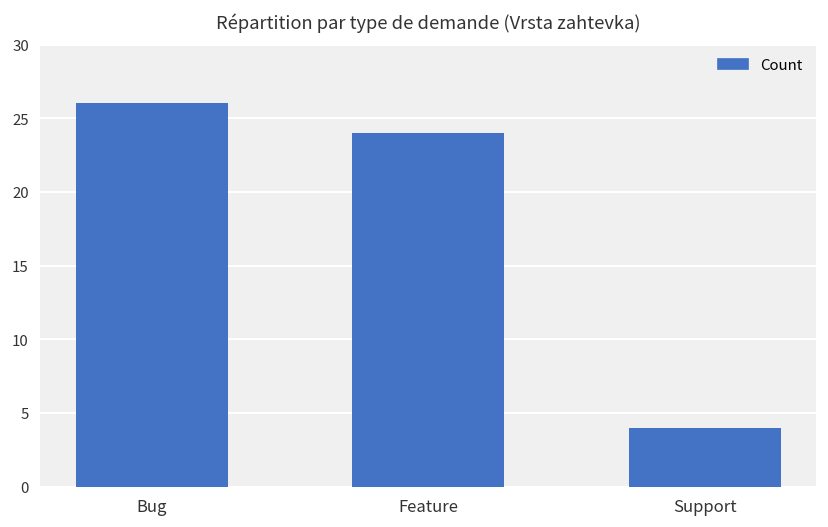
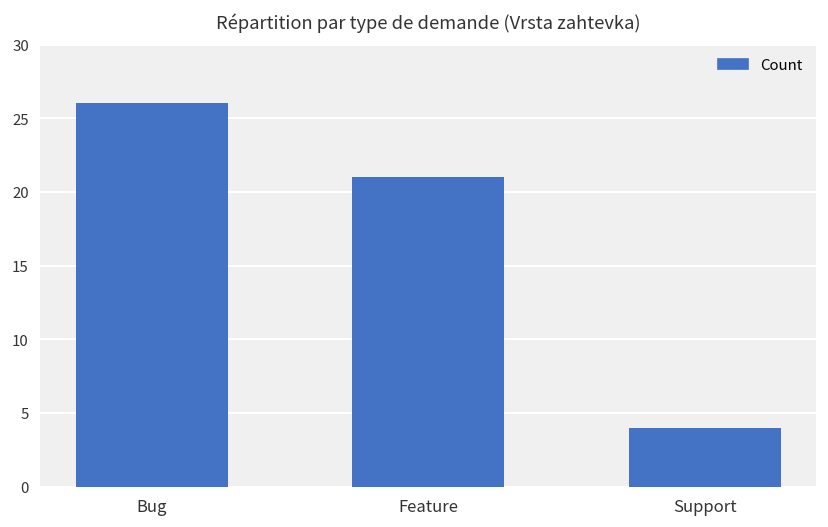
Feature: 24 -> 21
